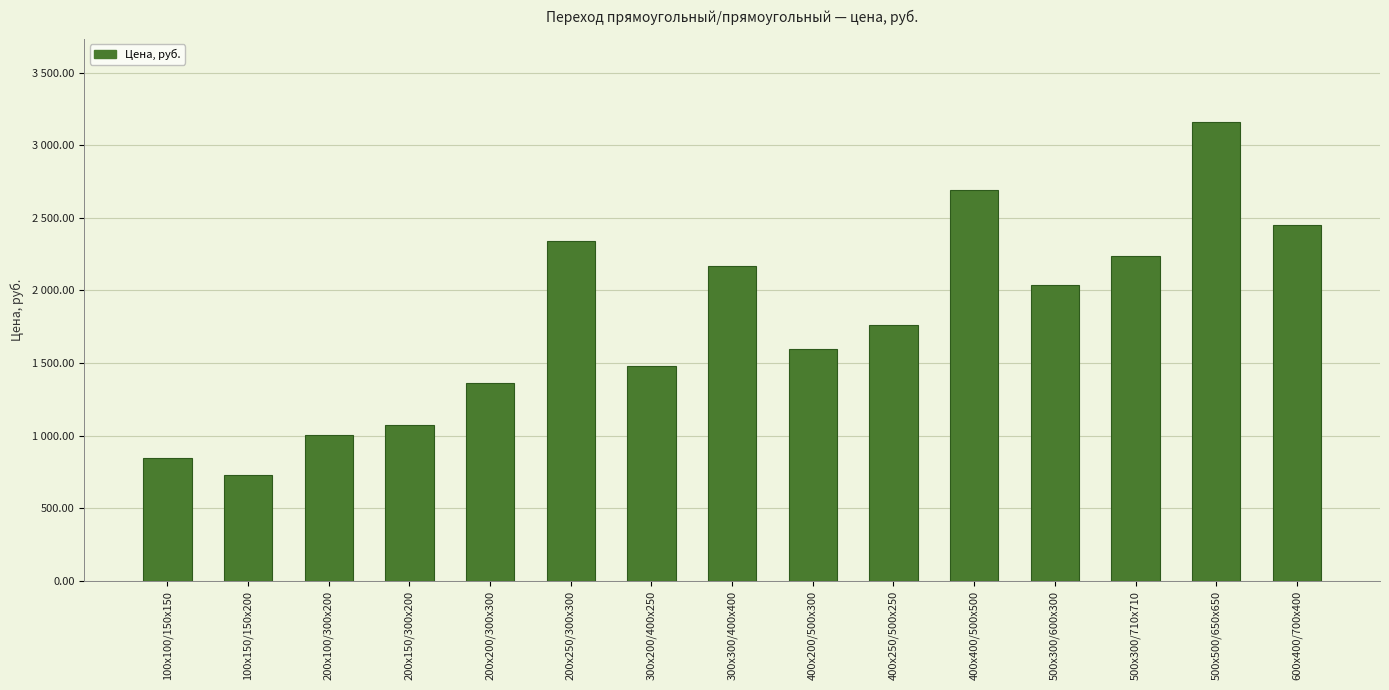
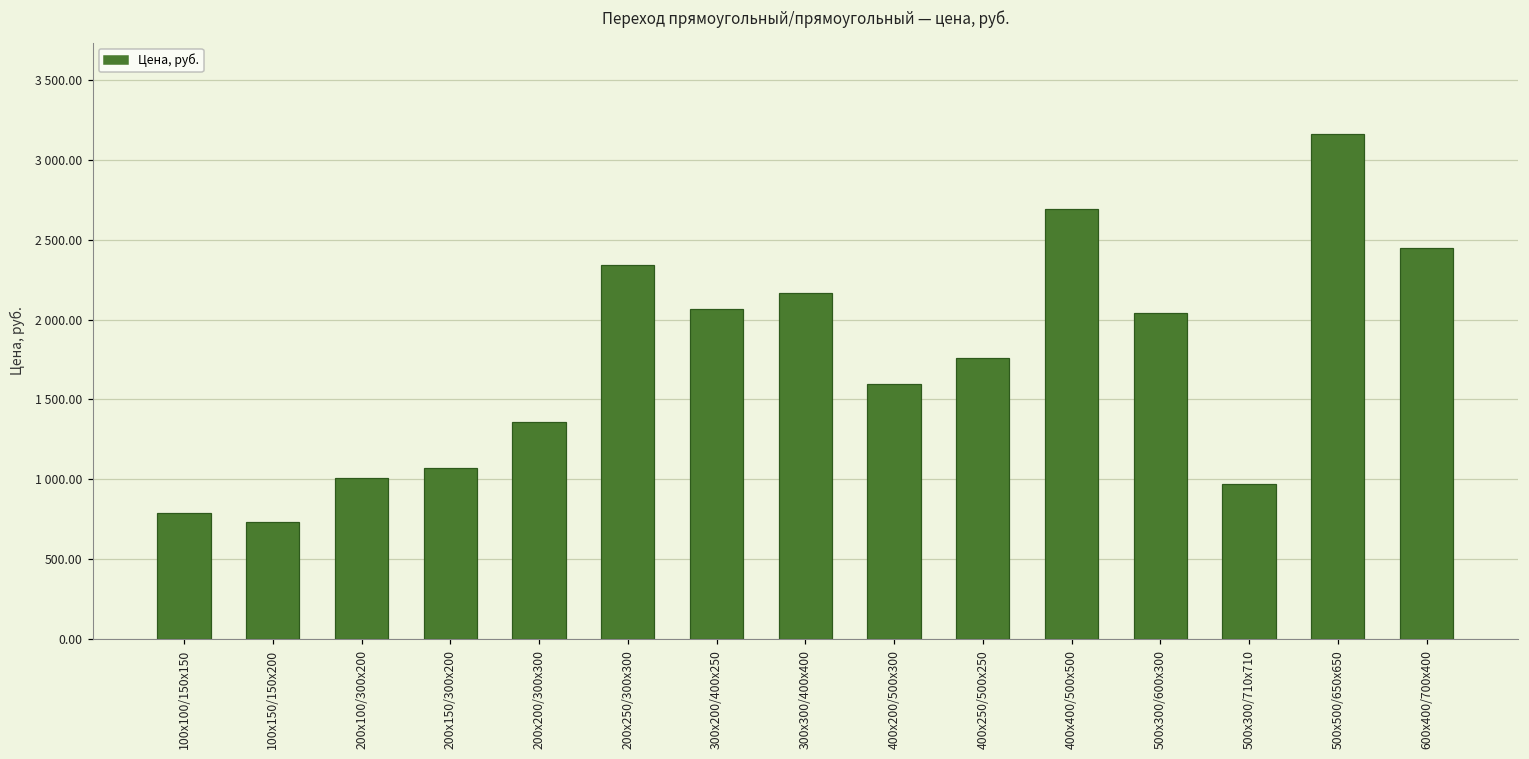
100х100/150х150: 850 -> 790
300х200/400х250: 1480 -> 2070
500х300/710х710: 2240 -> 970
